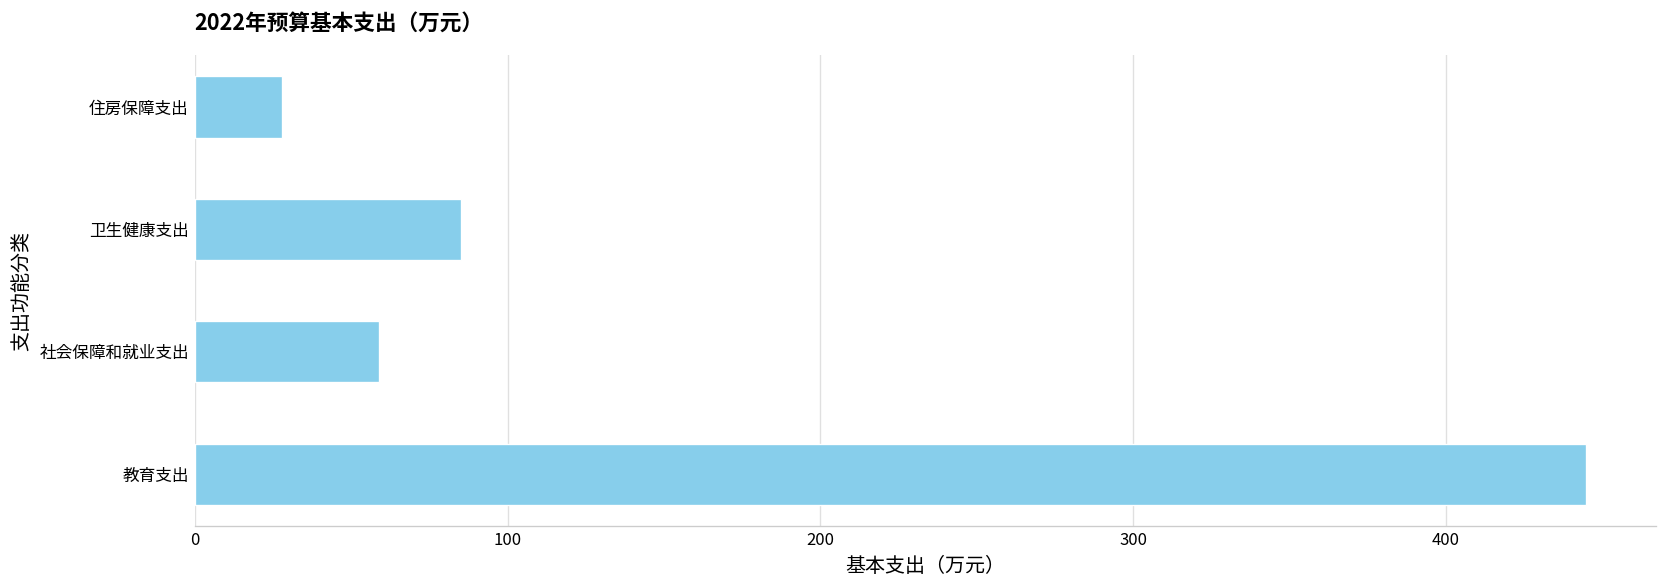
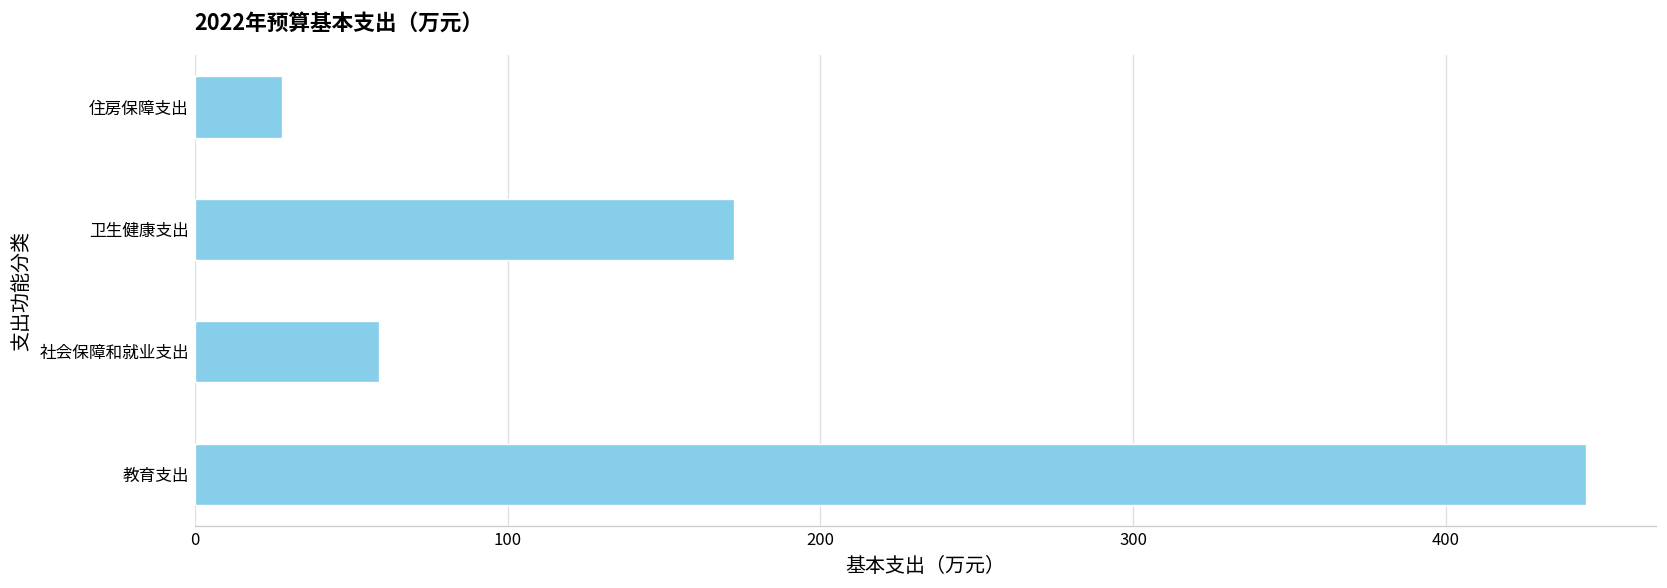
卫生健康支出: 85 -> 172
